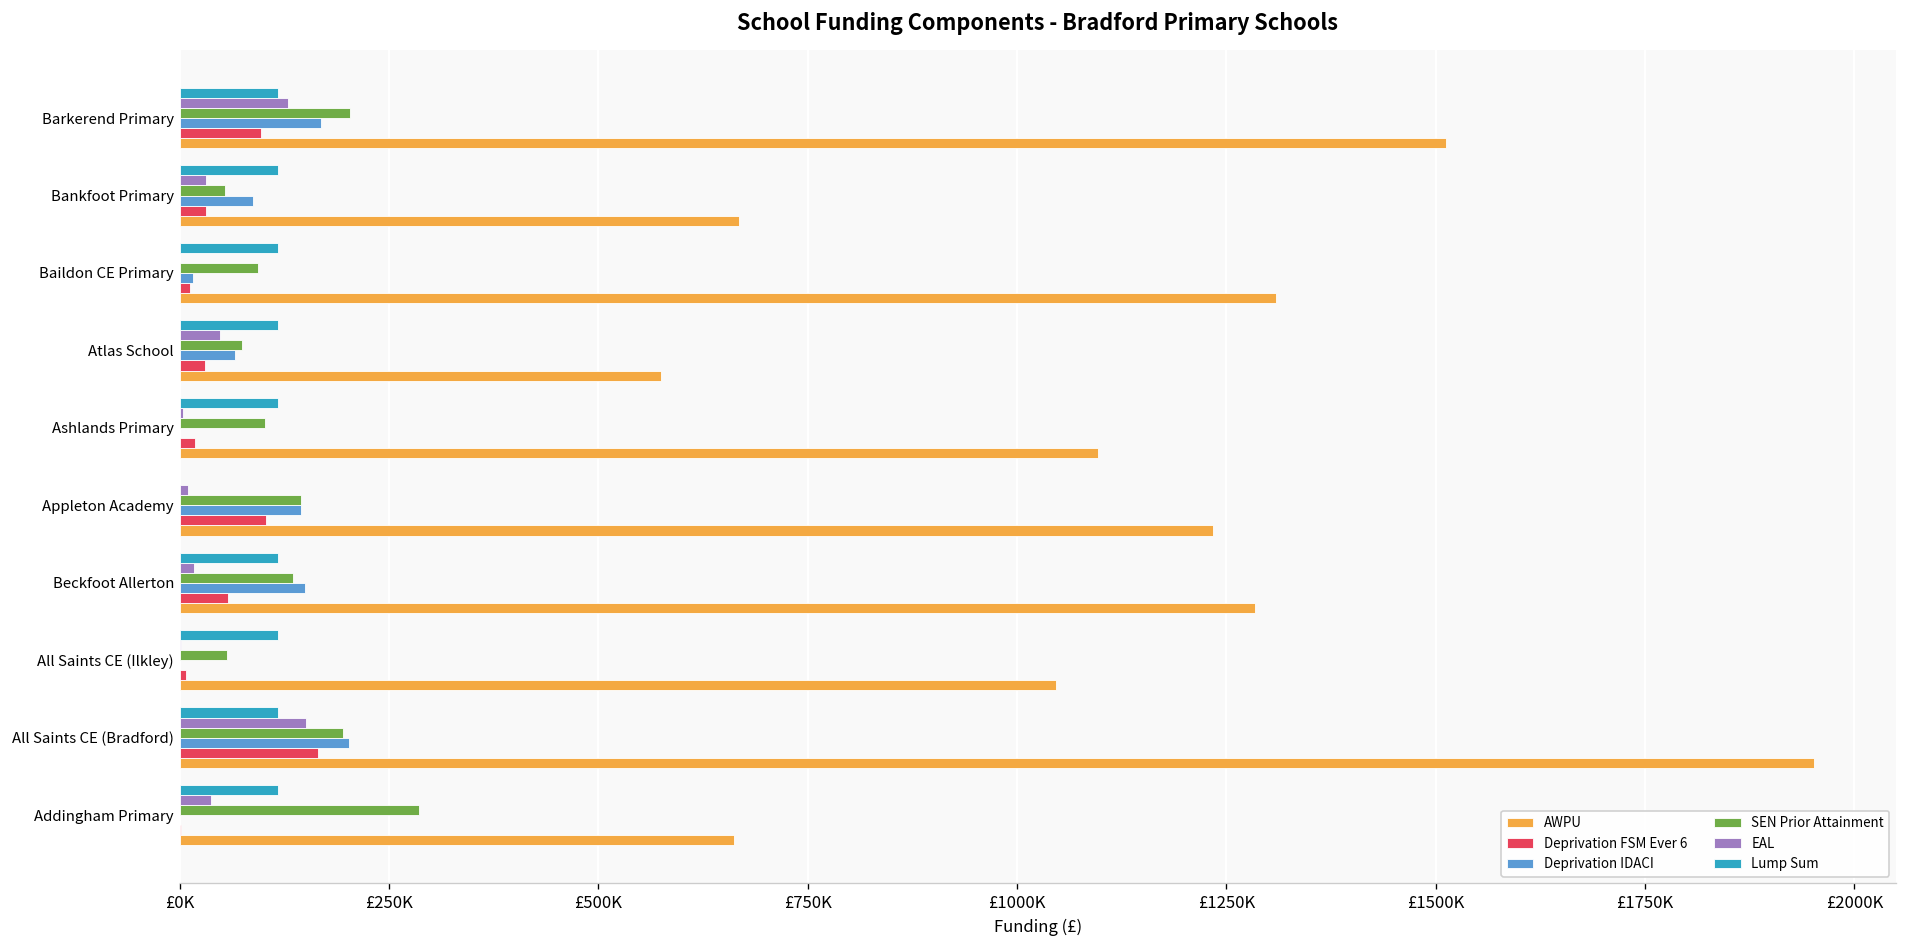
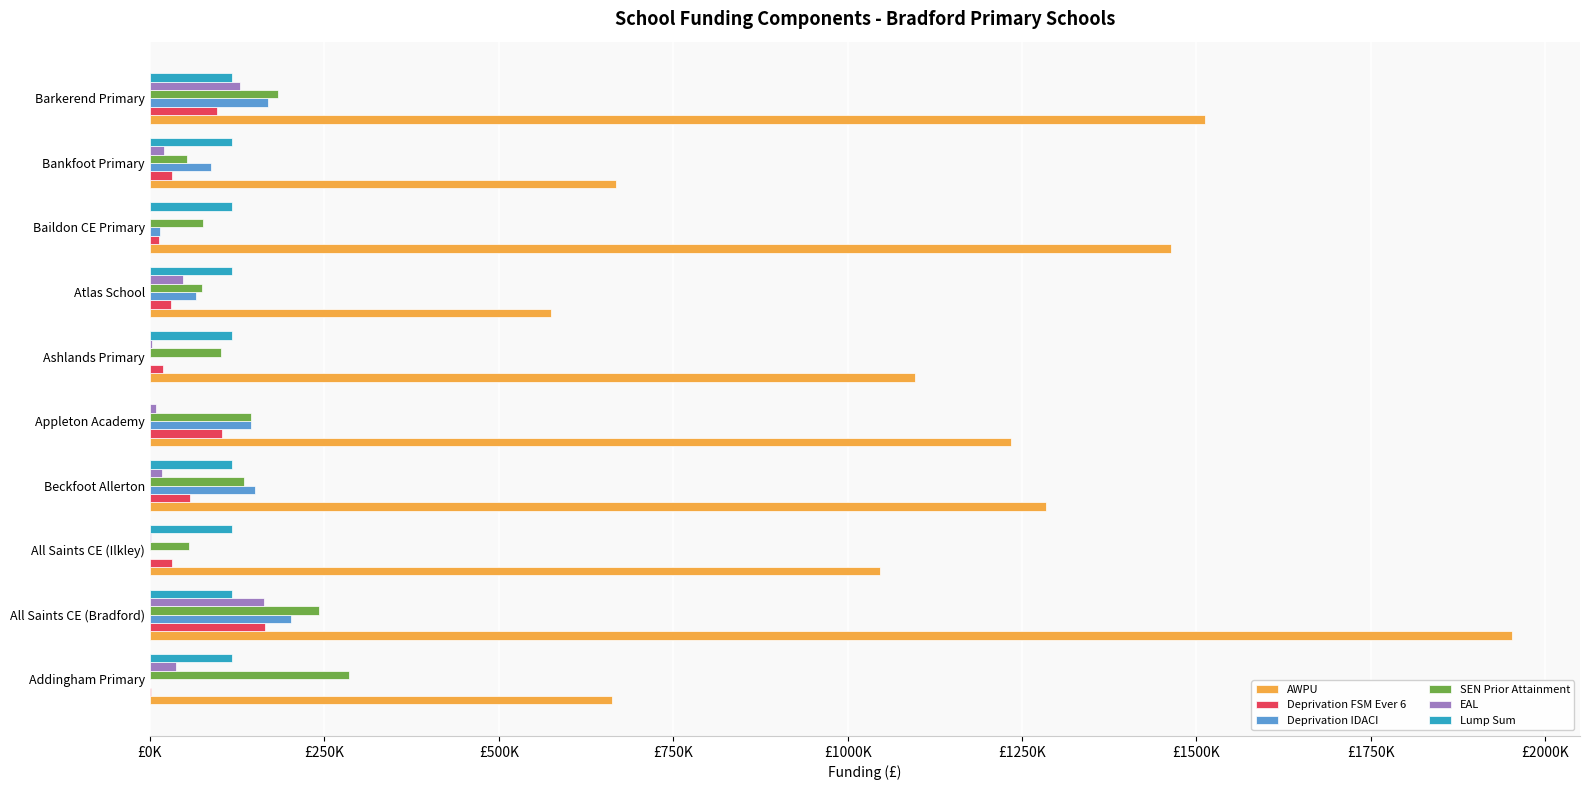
SEN Prior Attainment, Barkerend Primary: £200000 -> £180000
EAL, Bankfoot Primary: £30000 -> £20000
SEN Prior Attainment, Baildon CE Primary: £90000 -> £80000
AWPU, Baildon CE Primary: £1310000 -> £1460000
Deprivation FSM Ever 6, All Saints CE (Ilkley): £10000 -> £30000
EAL, All Saints CE (Bradford): £150000 -> £160000
SEN Prior Attainment, All Saints CE (Bradford): £190000 -> £240000
